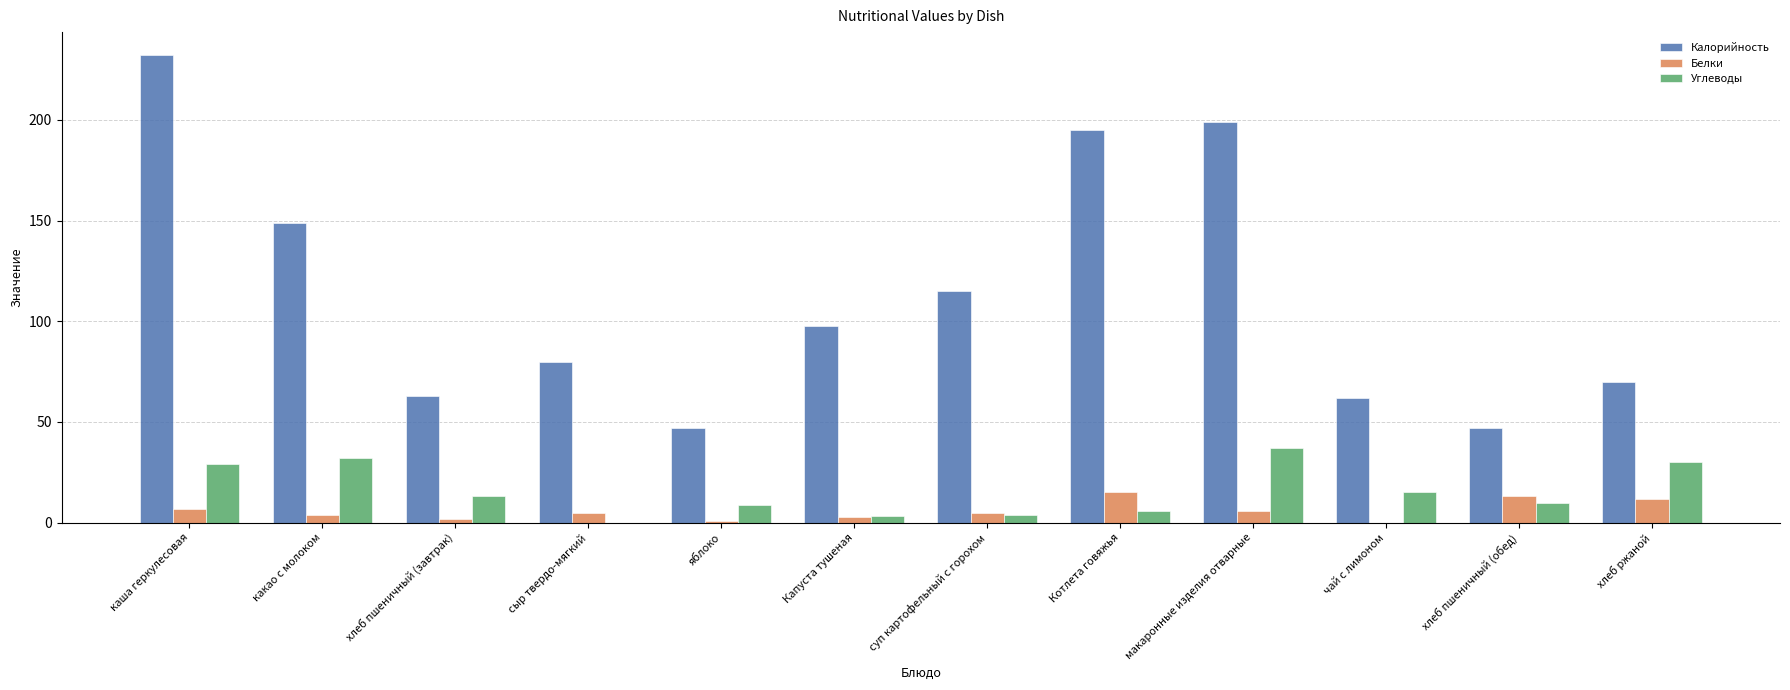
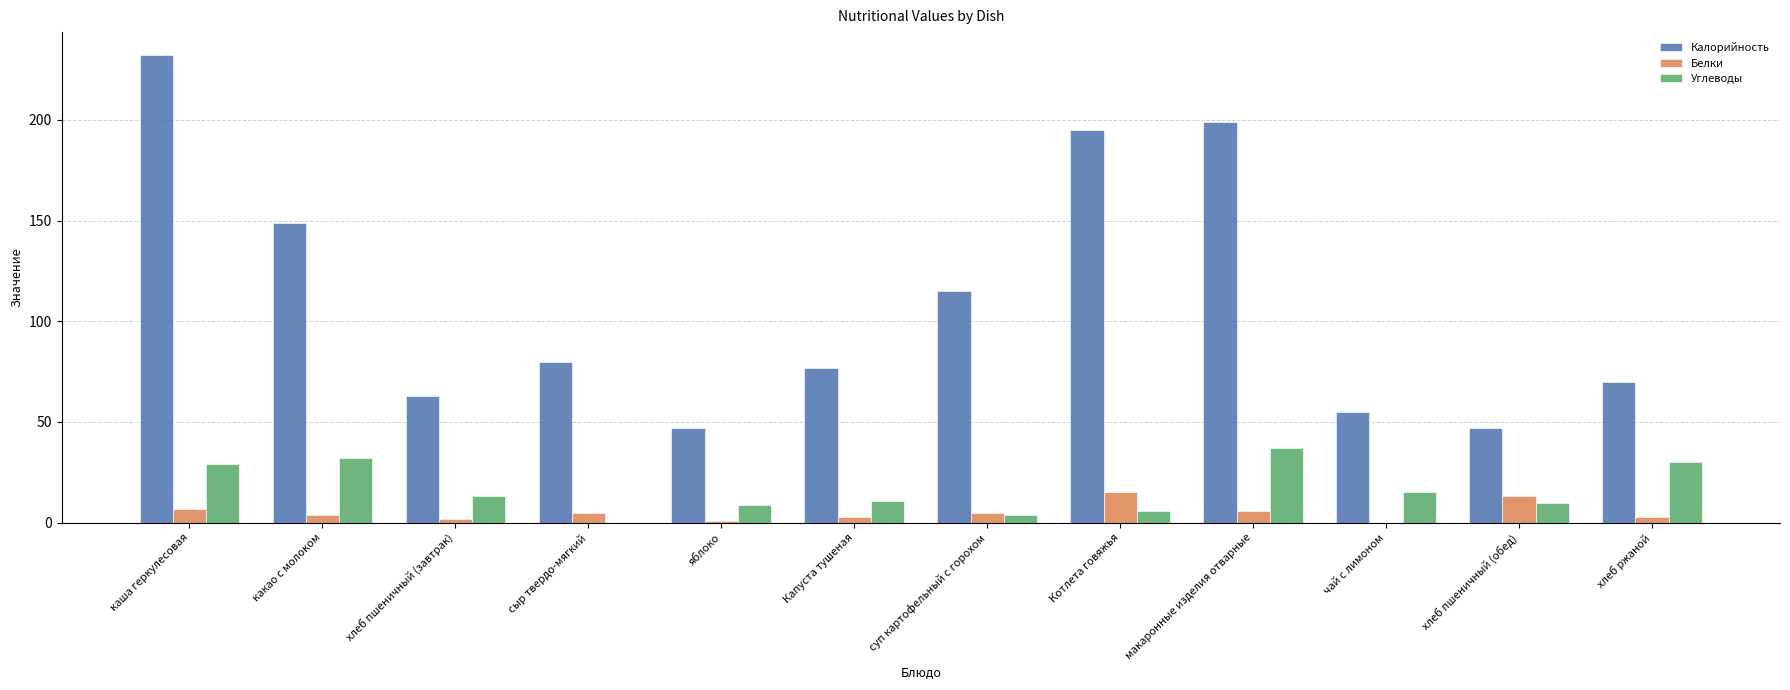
Калорийность, Капуста тушеная: 98 -> 77
Углеводы, Капуста тушеная: 4 -> 11
Калорийность, чай с лимоном: 62 -> 55
Белки, хлеб ржаной: 12 -> 3
